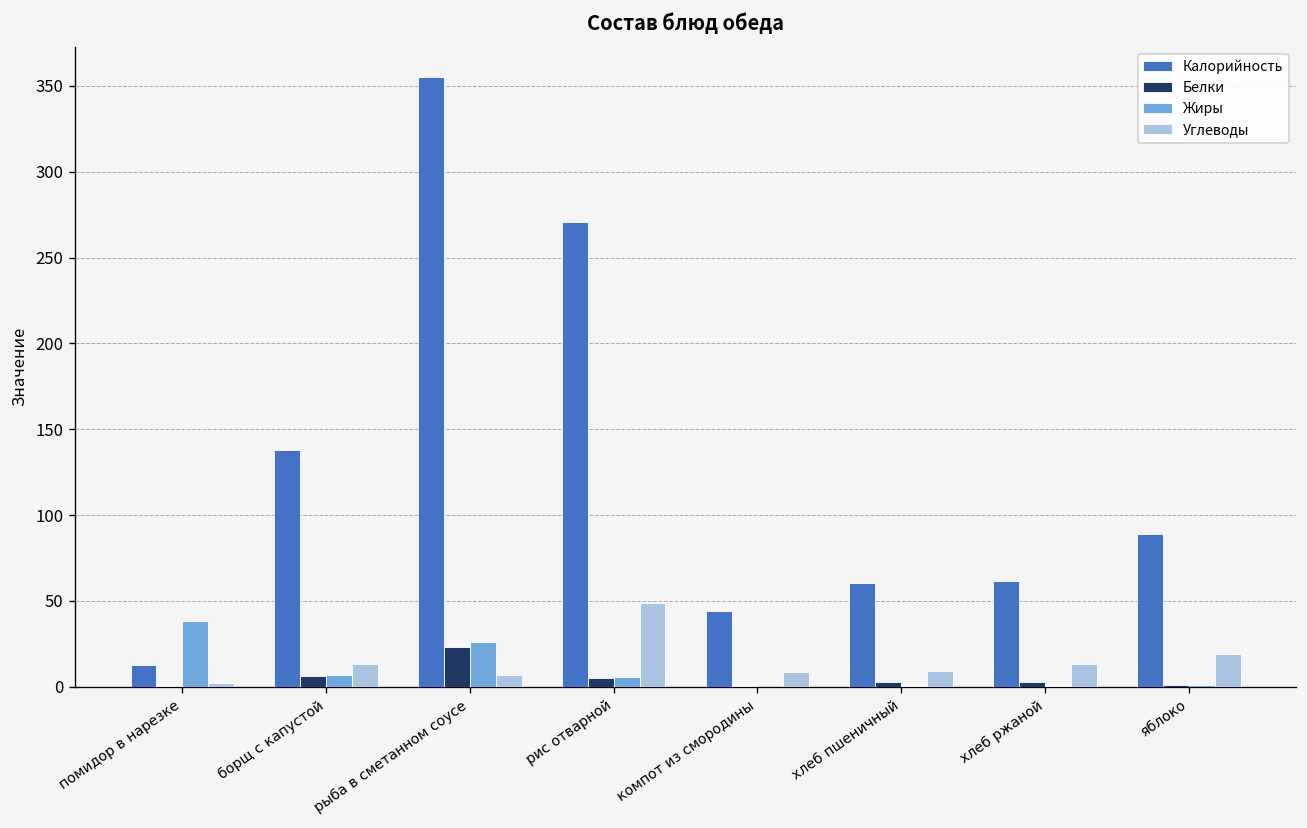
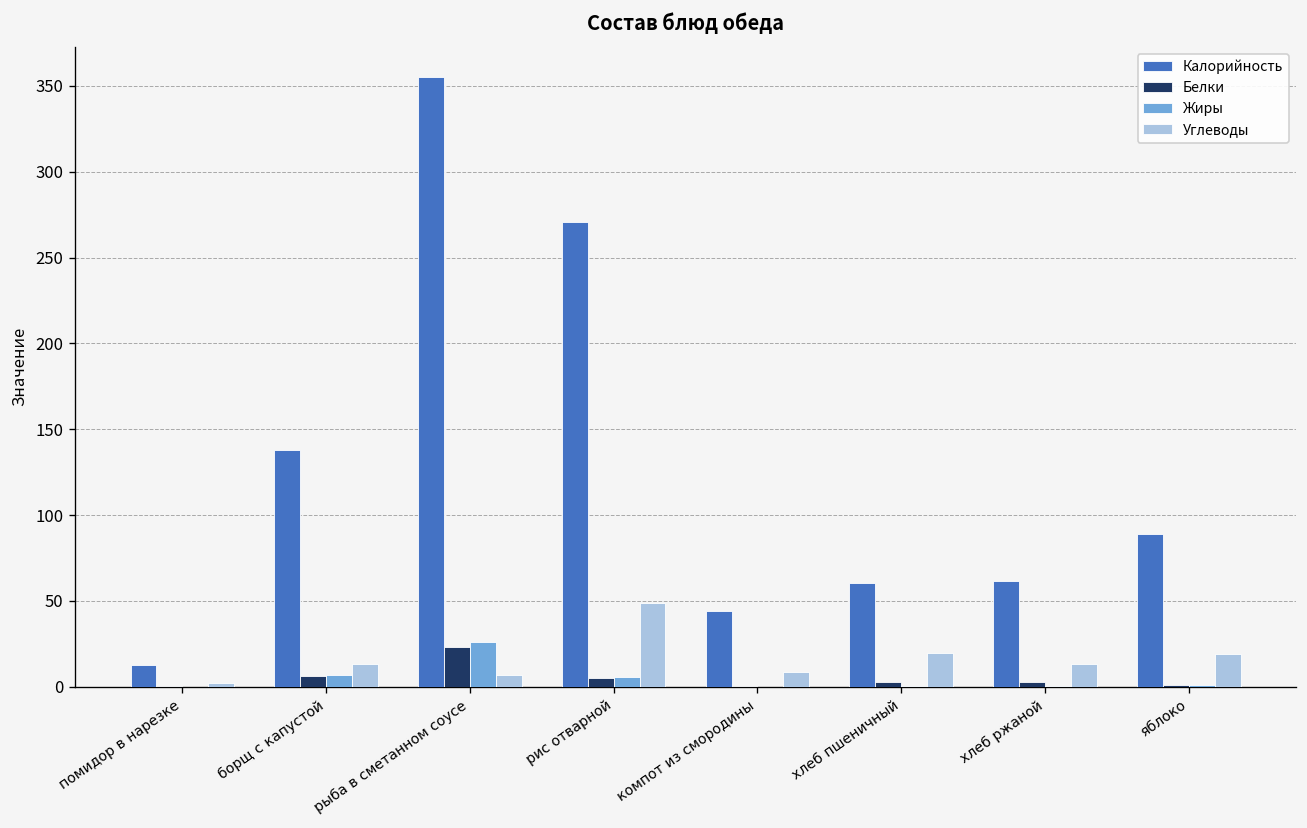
Жиры, помидор в нарезке: 38 -> 0
Углеводы, хлеб пшеничный: 9 -> 20
